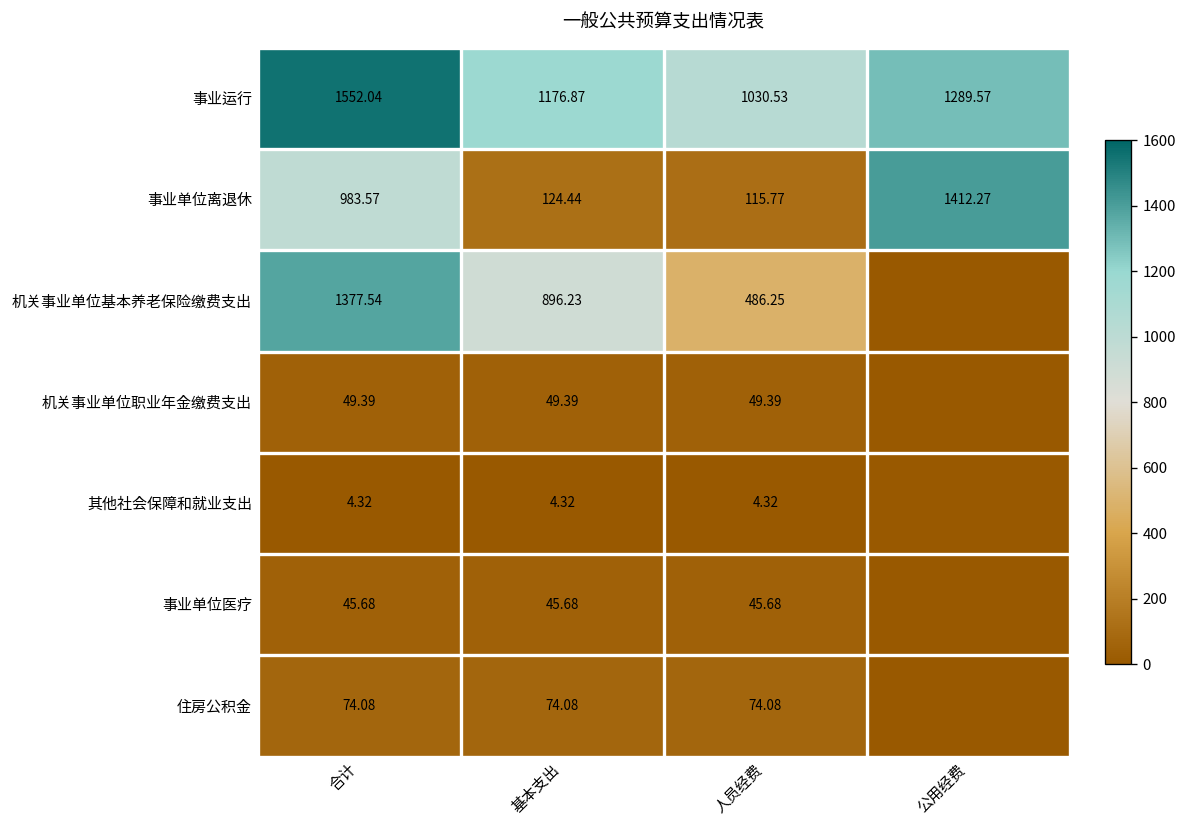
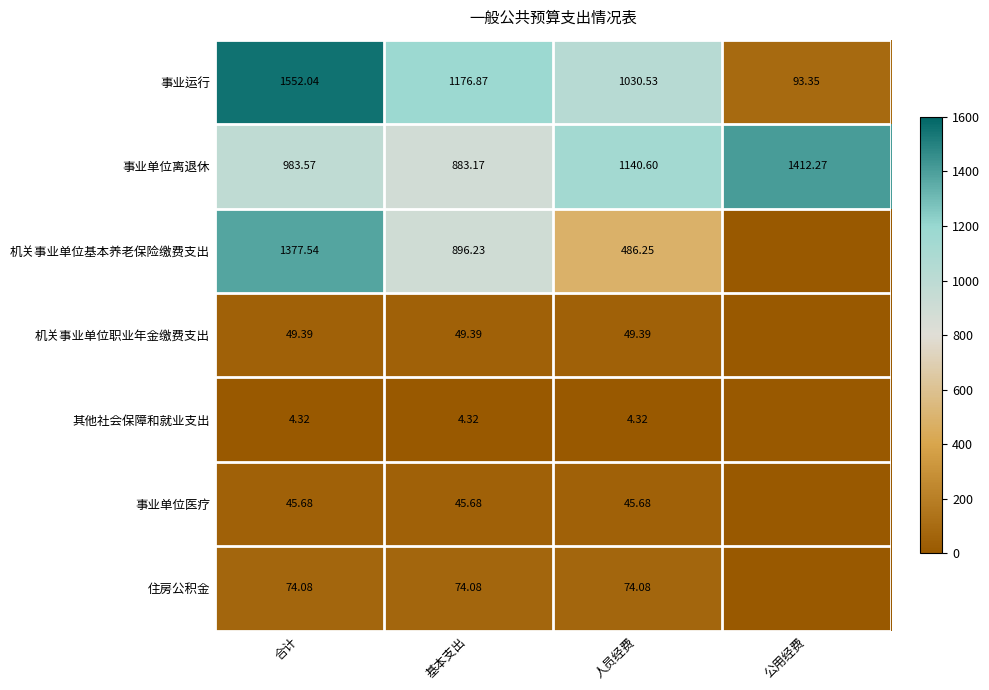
事业运行, 公用经费: 1289.57 -> 93.35
事业单位离退休, 基本支出: 124.44 -> 883.17
事业单位离退休, 人员经费: 115.77 -> 1140.60
